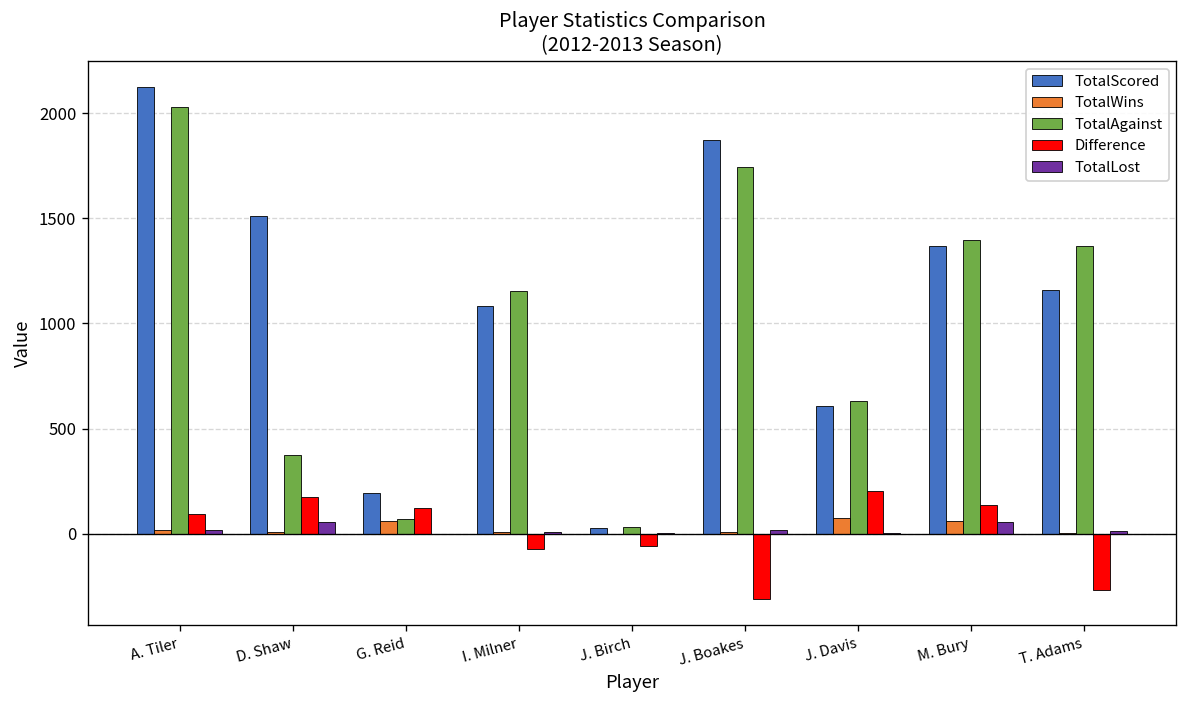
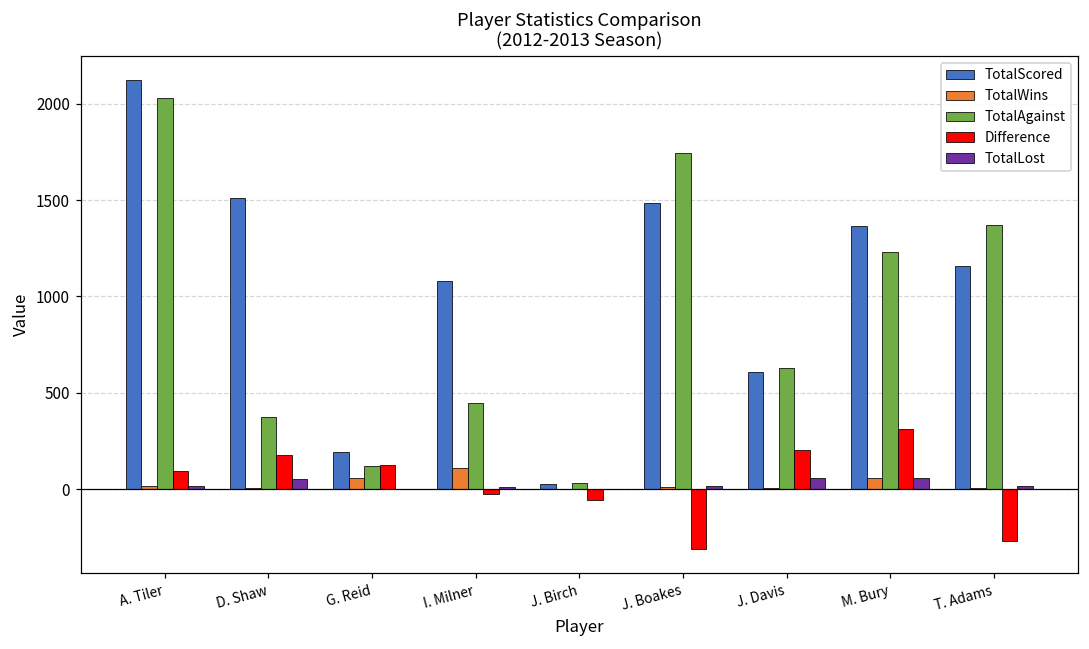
TotalAgainst, G. Reid: 70 -> 120
TotalWins, I. Milner: 10 -> 110
TotalAgainst, I. Milner: 1160 -> 450
Difference, I. Milner: -70 -> -30
TotalScored, J. Boakes: 1870 -> 1490
TotalWins, J. Davis: 70 -> 10
TotalLost, J. Davis: 0 -> 60
TotalAgainst, M. Bury: 1400 -> 1230
Difference, M. Bury: 140 -> 310
